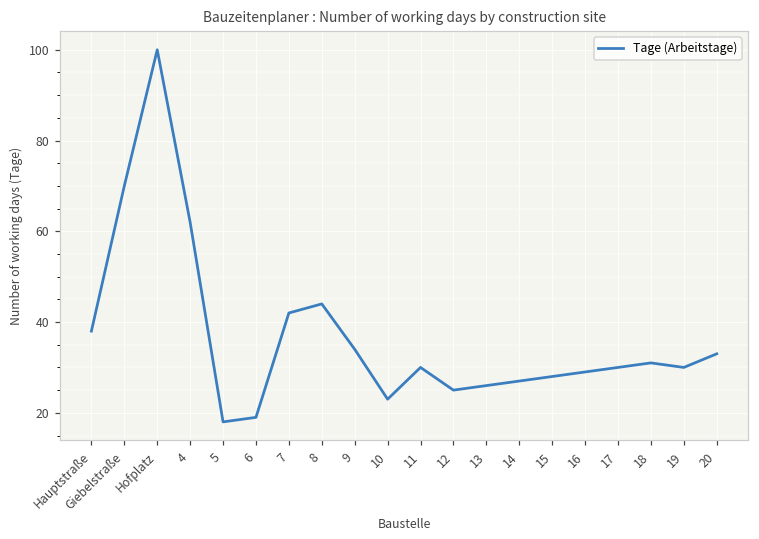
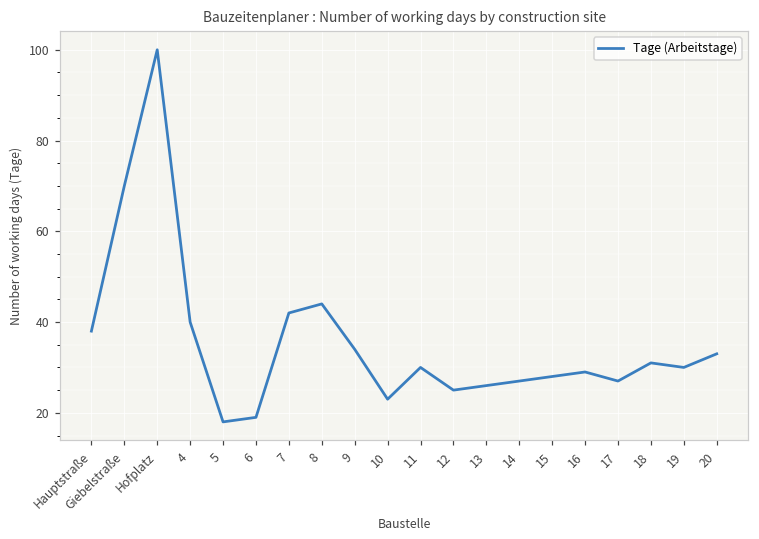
4: 62 -> 40
17: 30 -> 27
